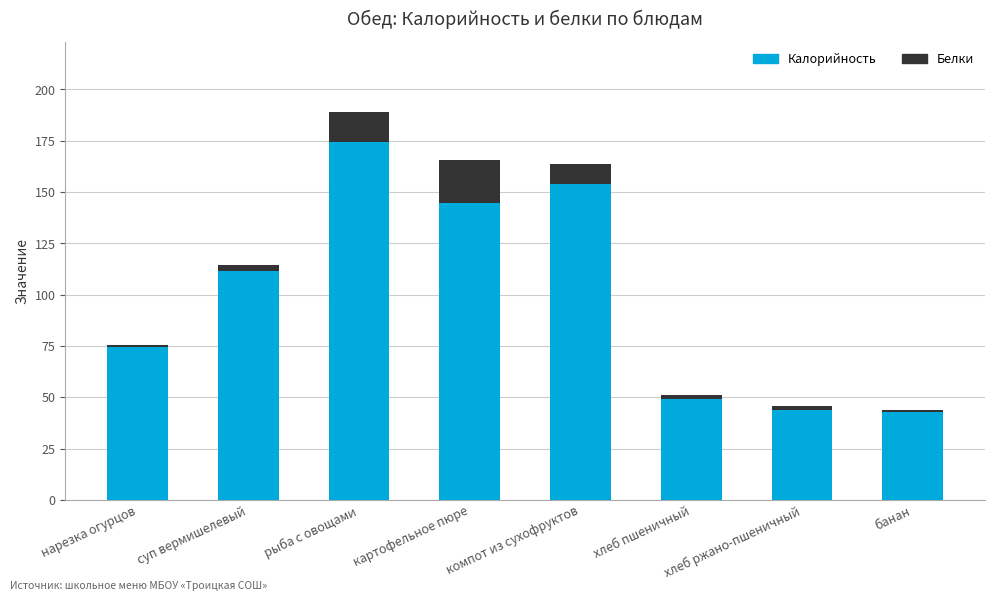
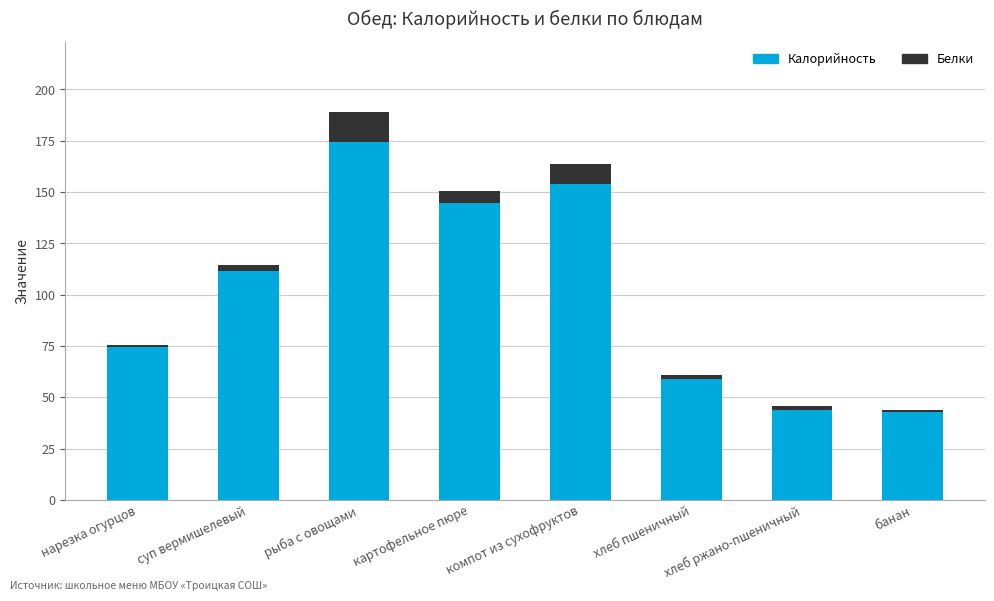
Белки, картофельное пюре: 21 -> 6
Калорийность, хлеб пшеничный: 49 -> 59
